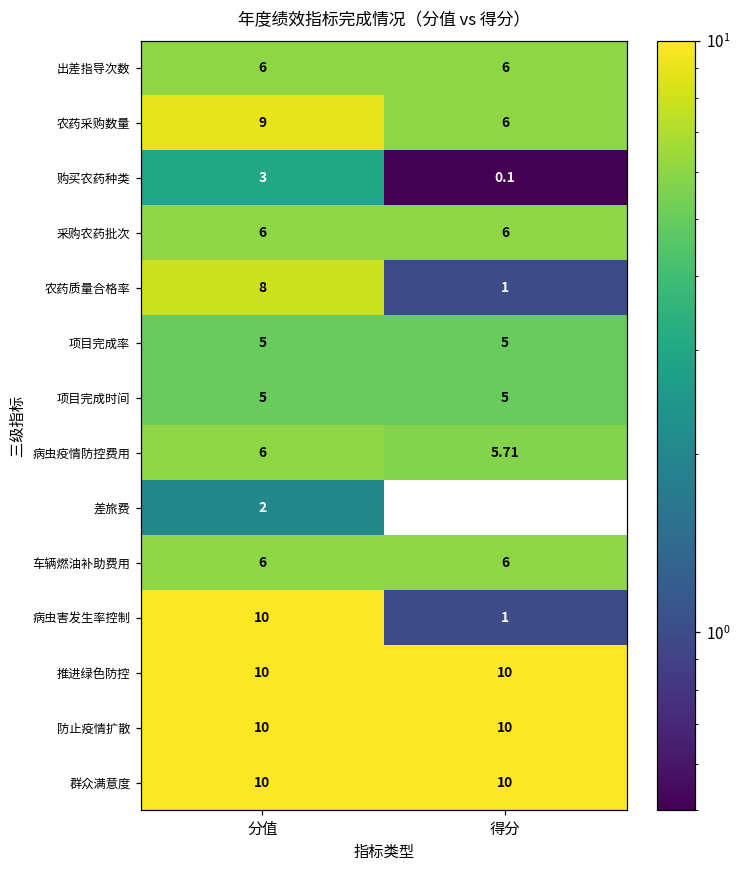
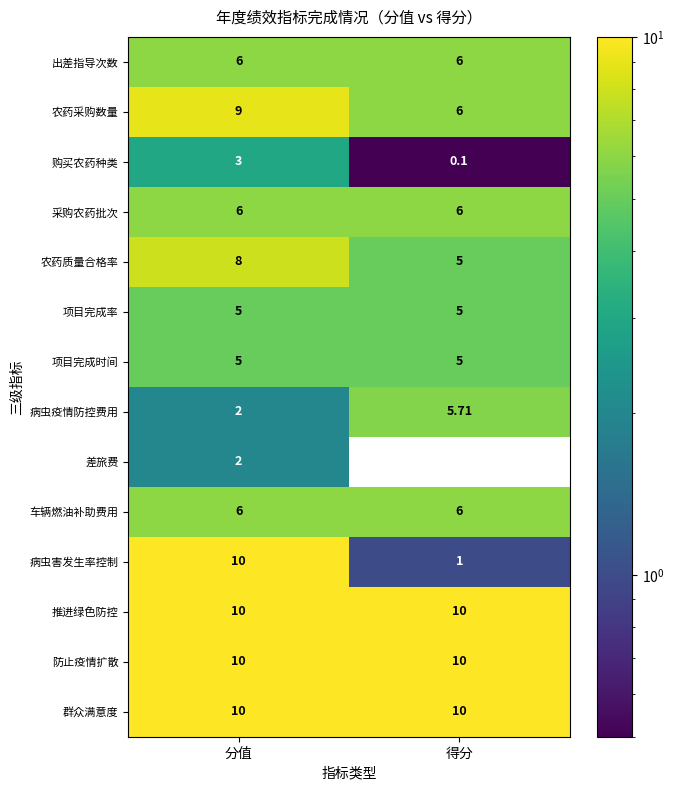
农药质量合格率, 得分: 1 -> 5
病虫疫情防控费用, 分值: 6 -> 2
